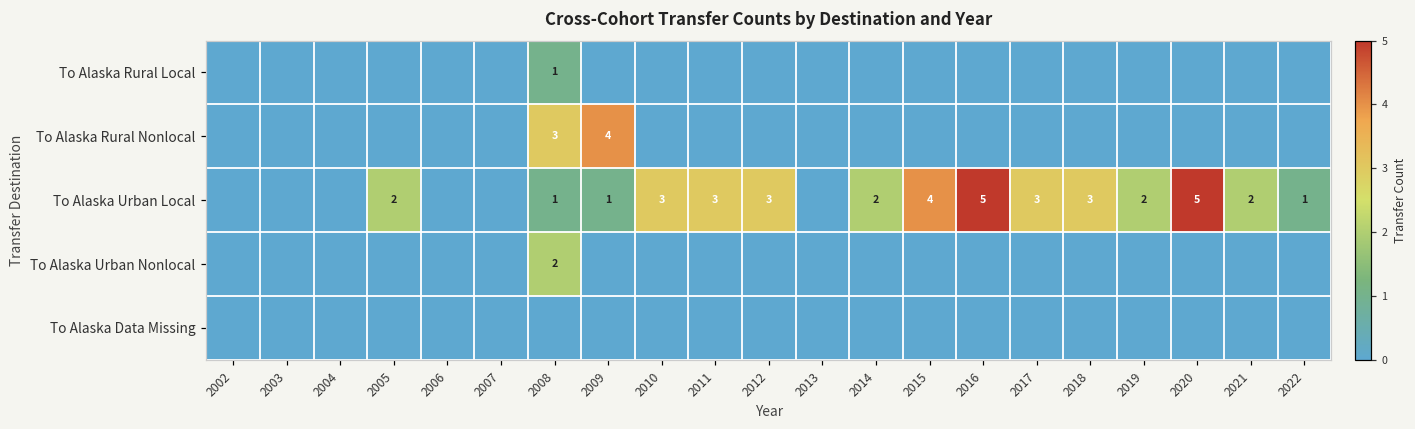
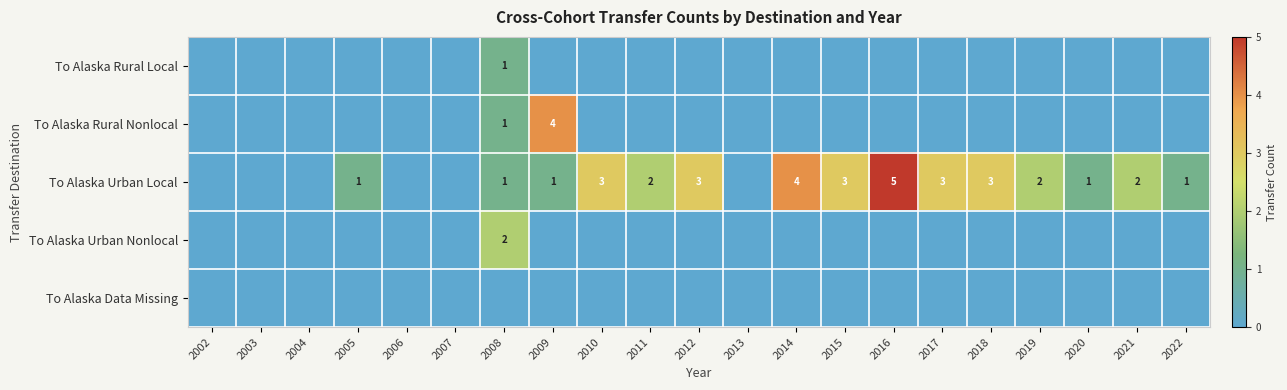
To Alaska Rural Nonlocal, 2008: 3 -> 1
To Alaska Urban Local, 2005: 2 -> 1
To Alaska Urban Local, 2011: 3 -> 2
To Alaska Urban Local, 2014: 2 -> 4
To Alaska Urban Local, 2015: 4 -> 3
To Alaska Urban Local, 2020: 5 -> 1
